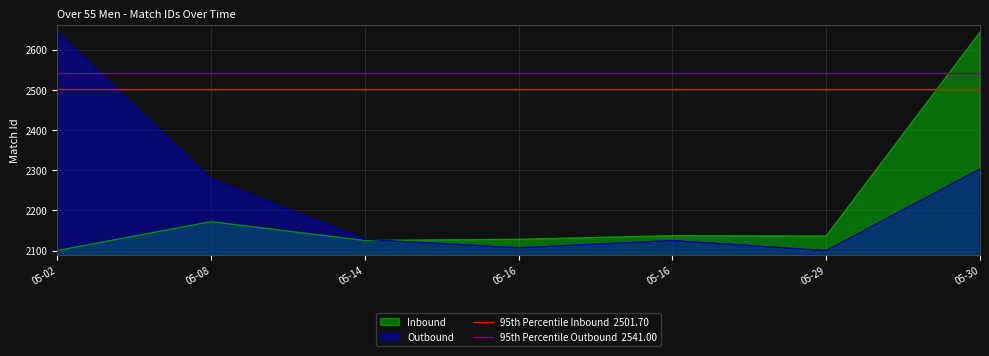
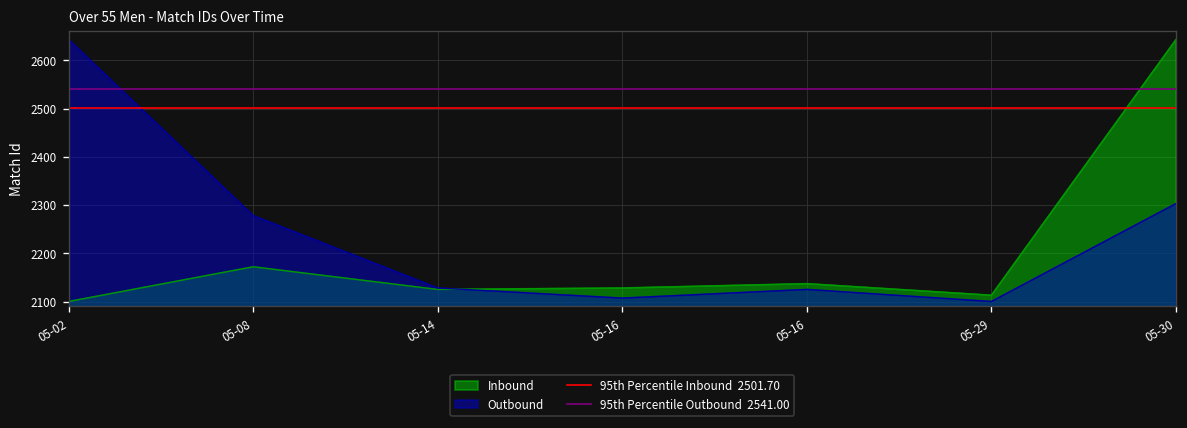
Inbound, 05-29: 2140 -> 2110
